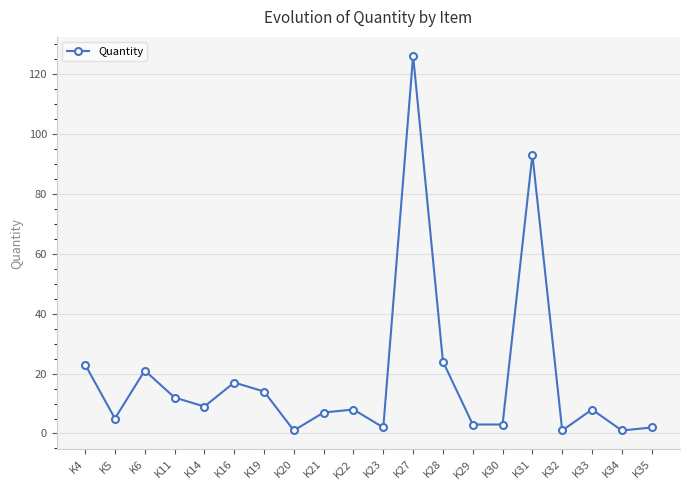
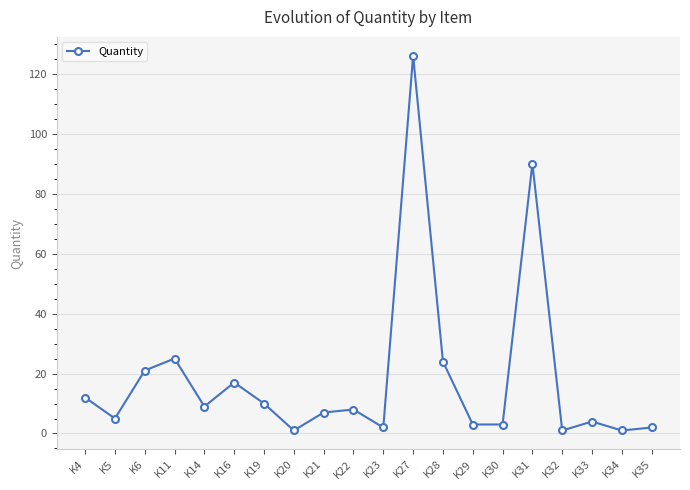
K4: 23 -> 12
K11: 12 -> 25
K19: 14 -> 10
K31: 93 -> 90
K33: 8 -> 4
